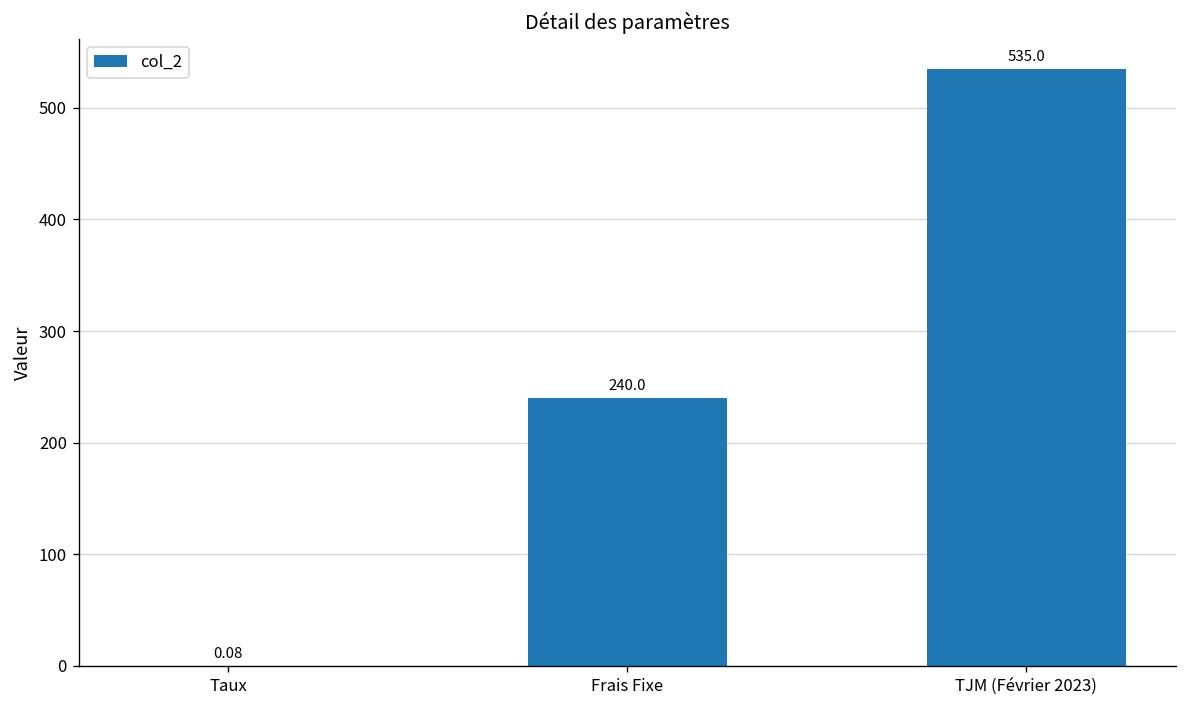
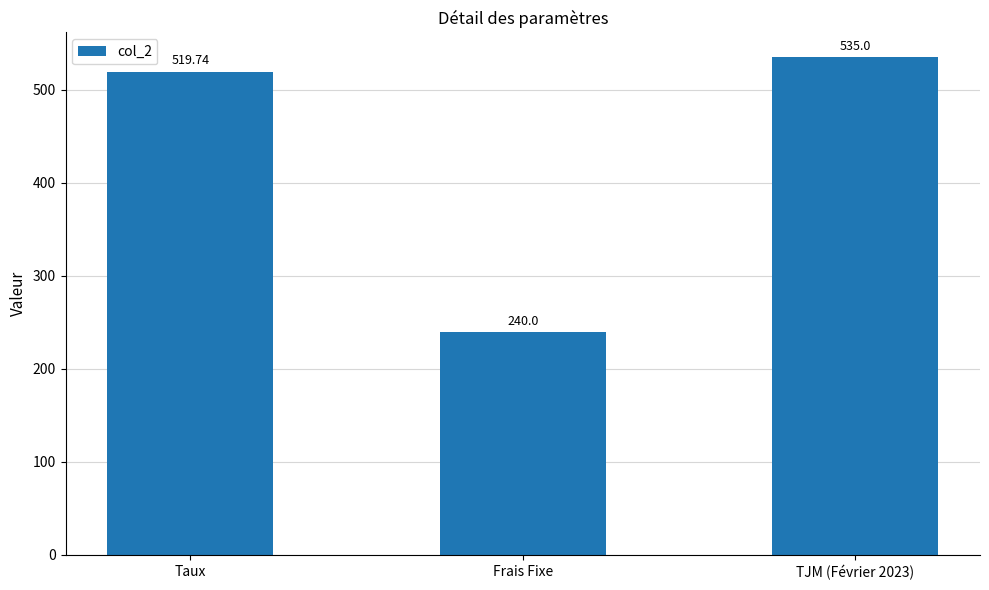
Taux: 0.08 -> 519.74
